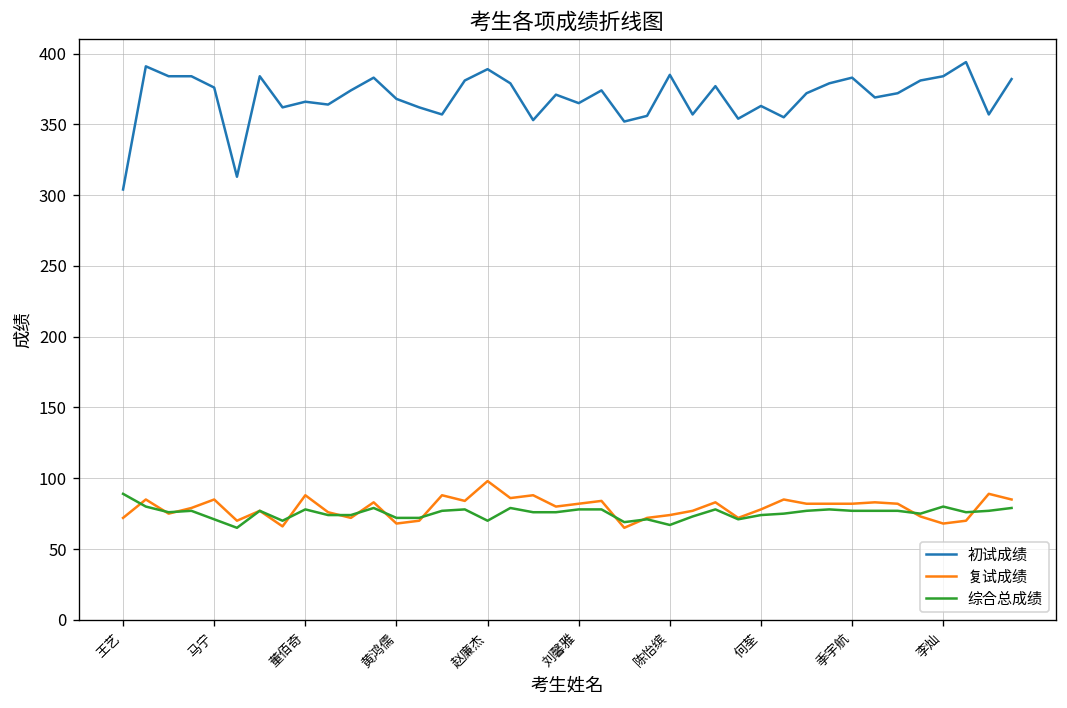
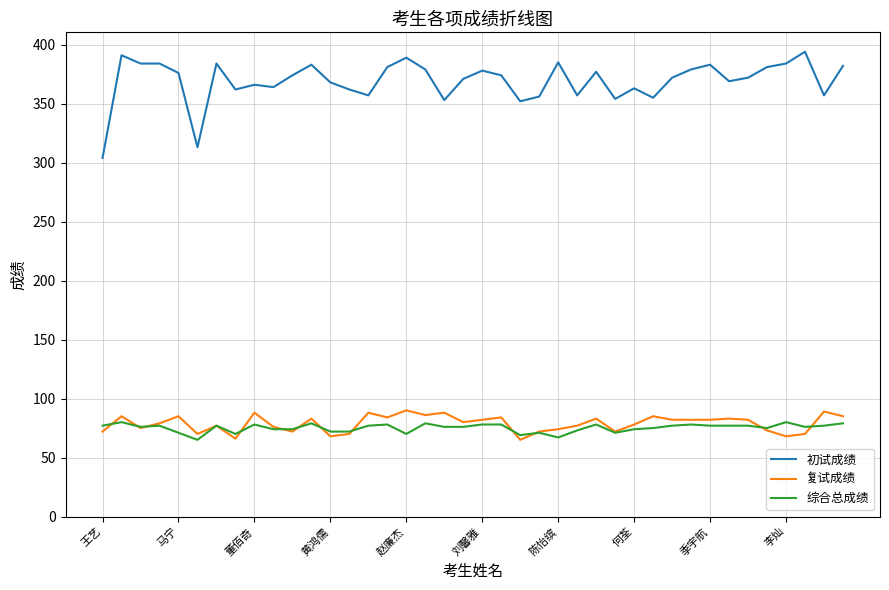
综合总成绩, 王艺: 89 -> 77
复试成绩, 赵廉杰: 98 -> 90
初试成绩, 刘馨雅: 365 -> 378
